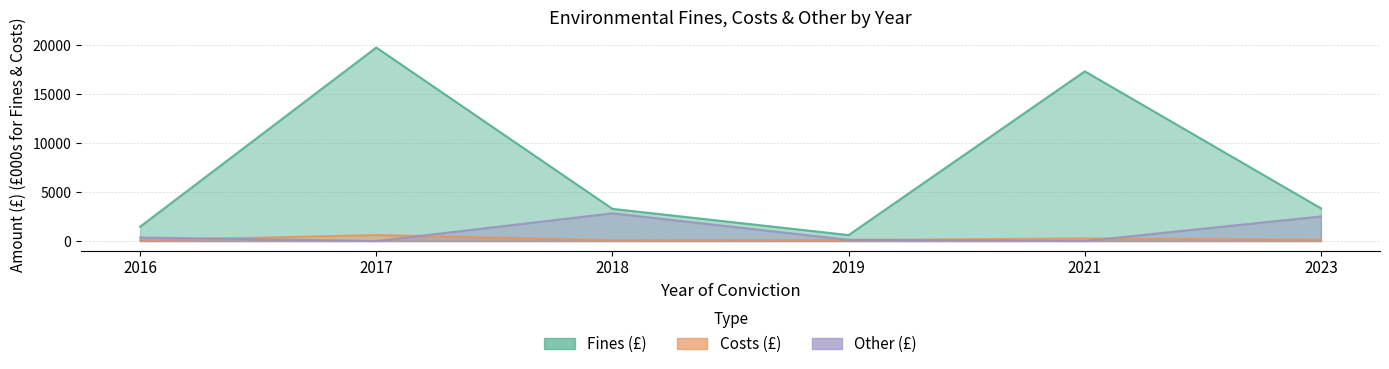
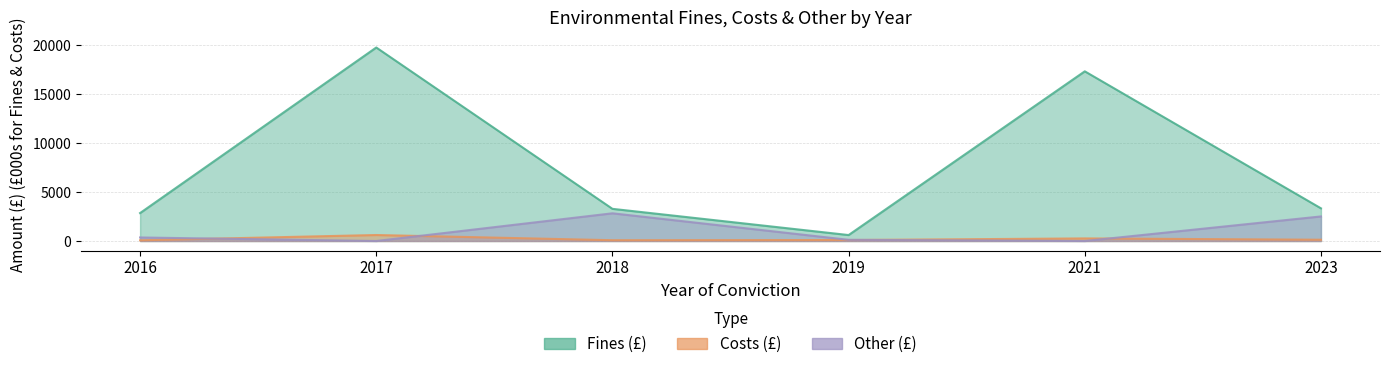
Fines (£), 2016: 1000 -> 3000
